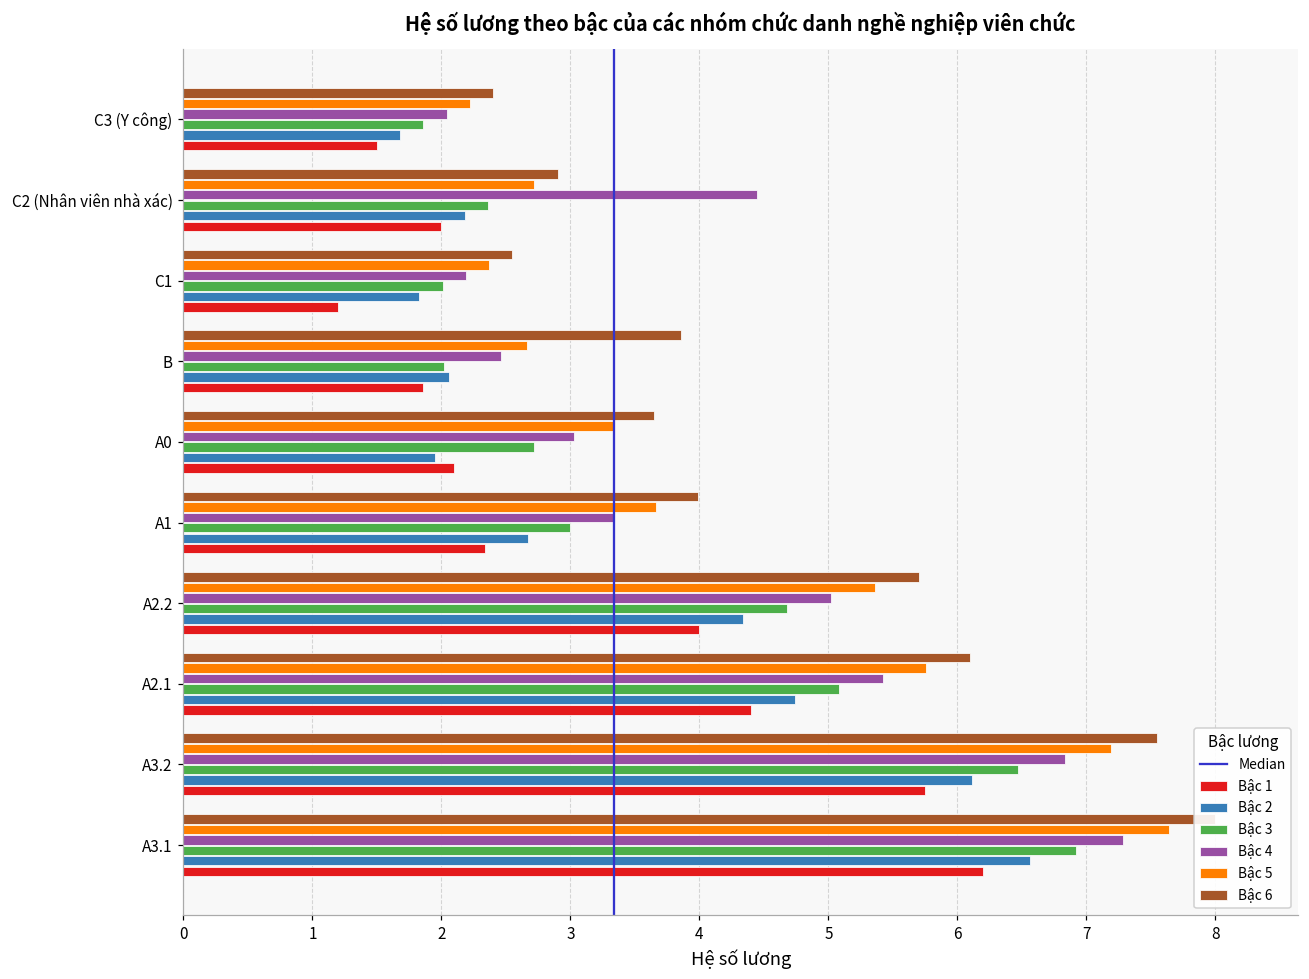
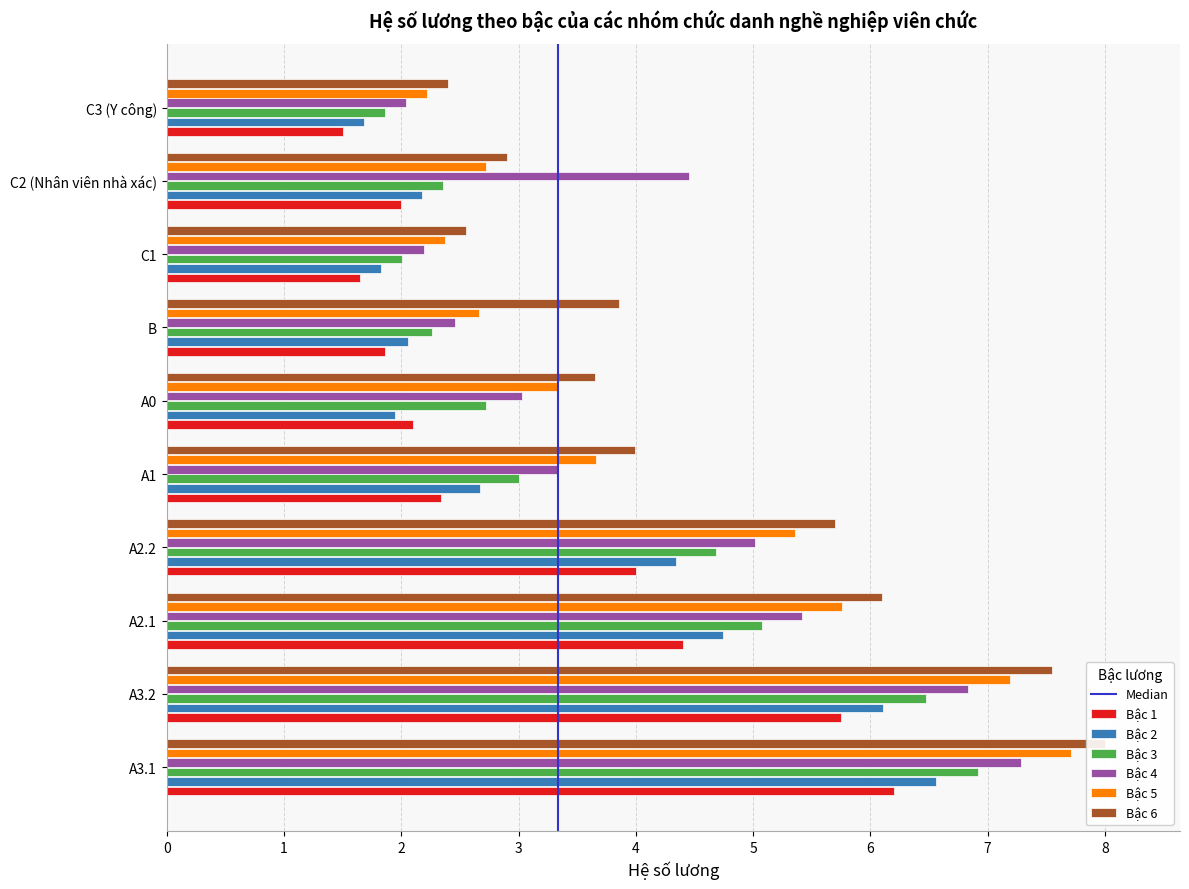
Bậc 1, C1: 1.20 -> 1.65
Bậc 3, B: 2.02 -> 2.26
Bậc 5, A3.1: 7.64 -> 7.71
